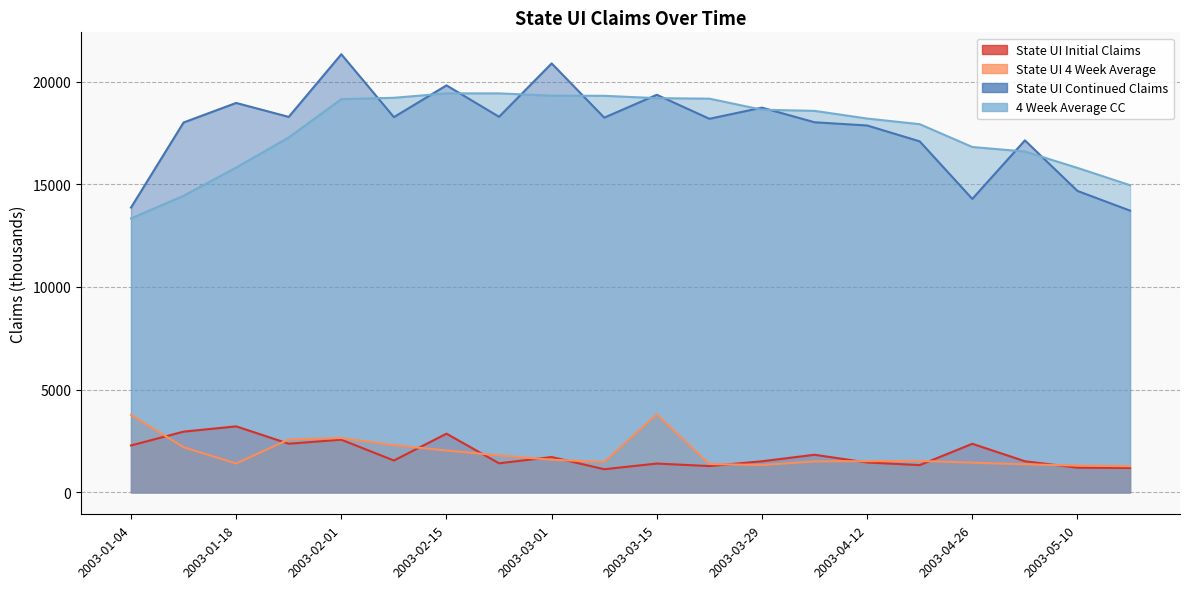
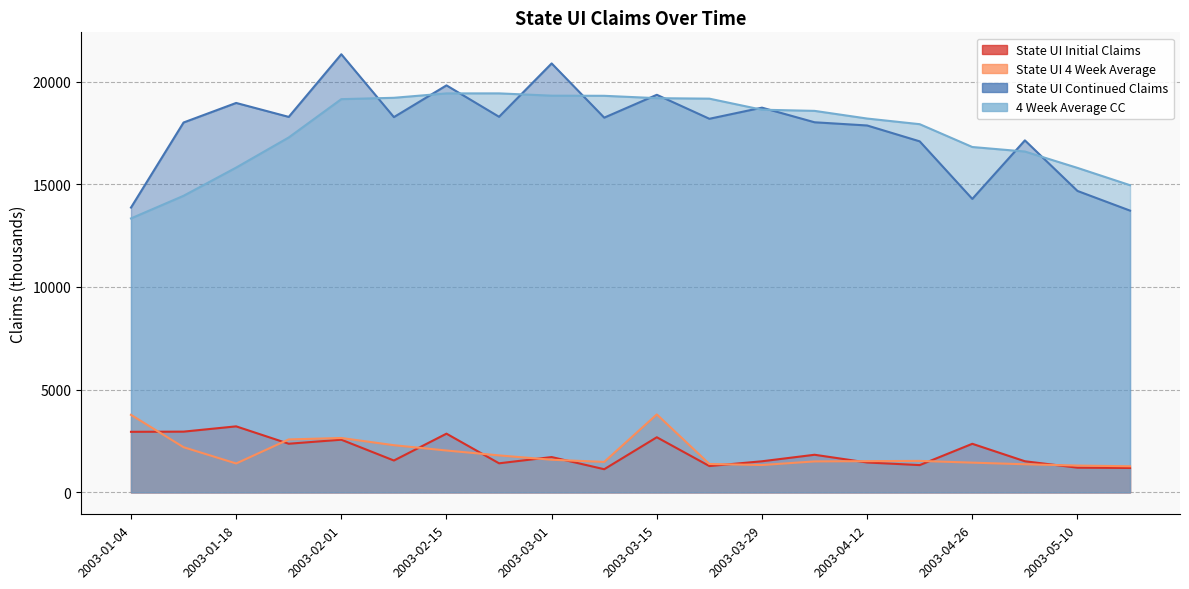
State UI Initial Claims, 2003-01-04: 2300 -> 2900
State UI Initial Claims, 2003-03-15: 1400 -> 2700
